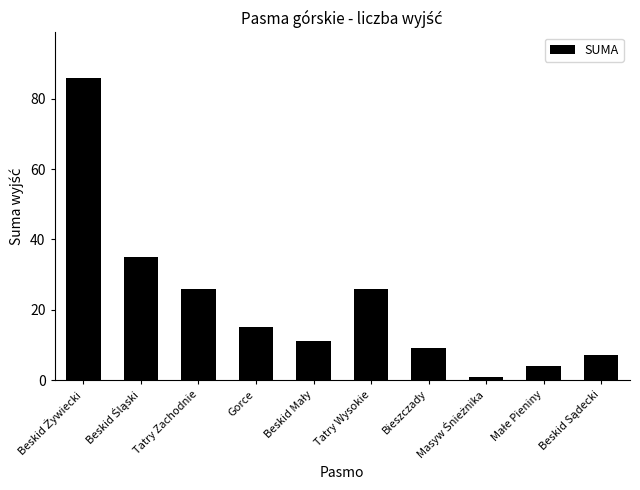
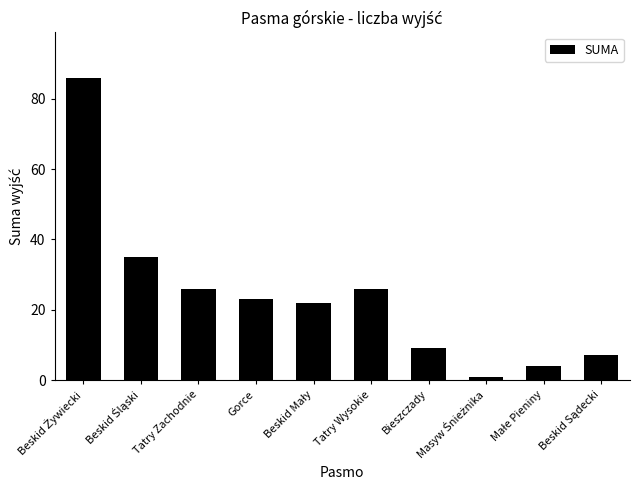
Gorce: 15 -> 23
Beskid Mały: 11 -> 22
